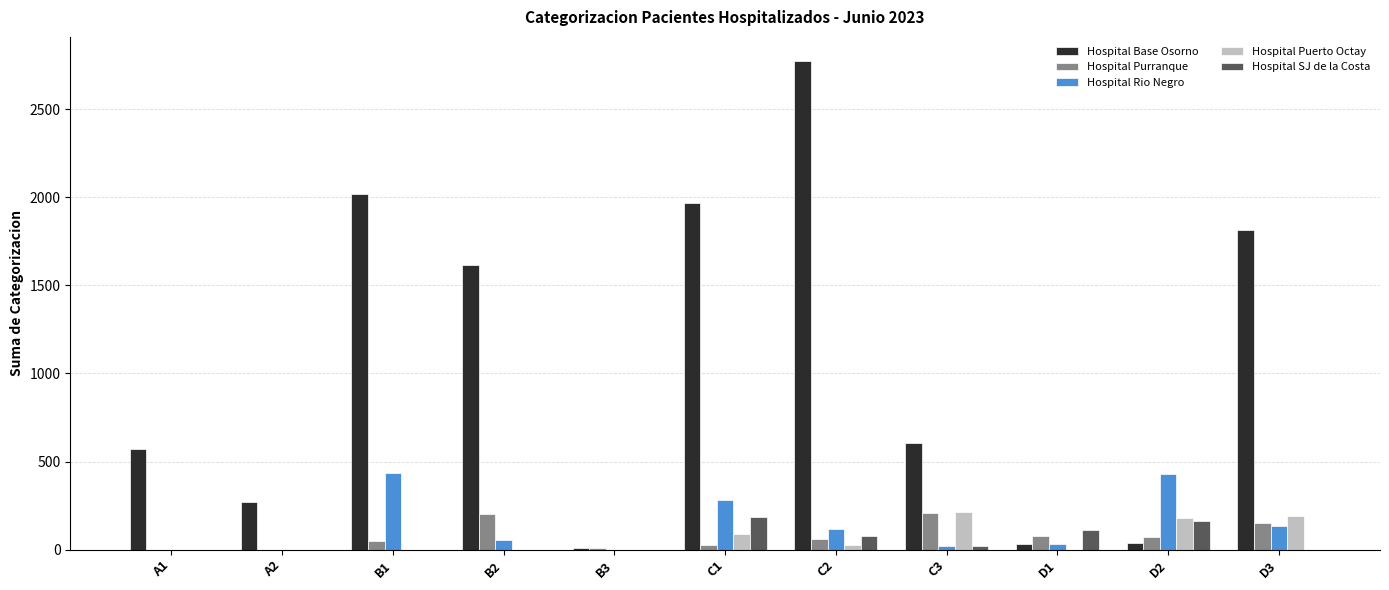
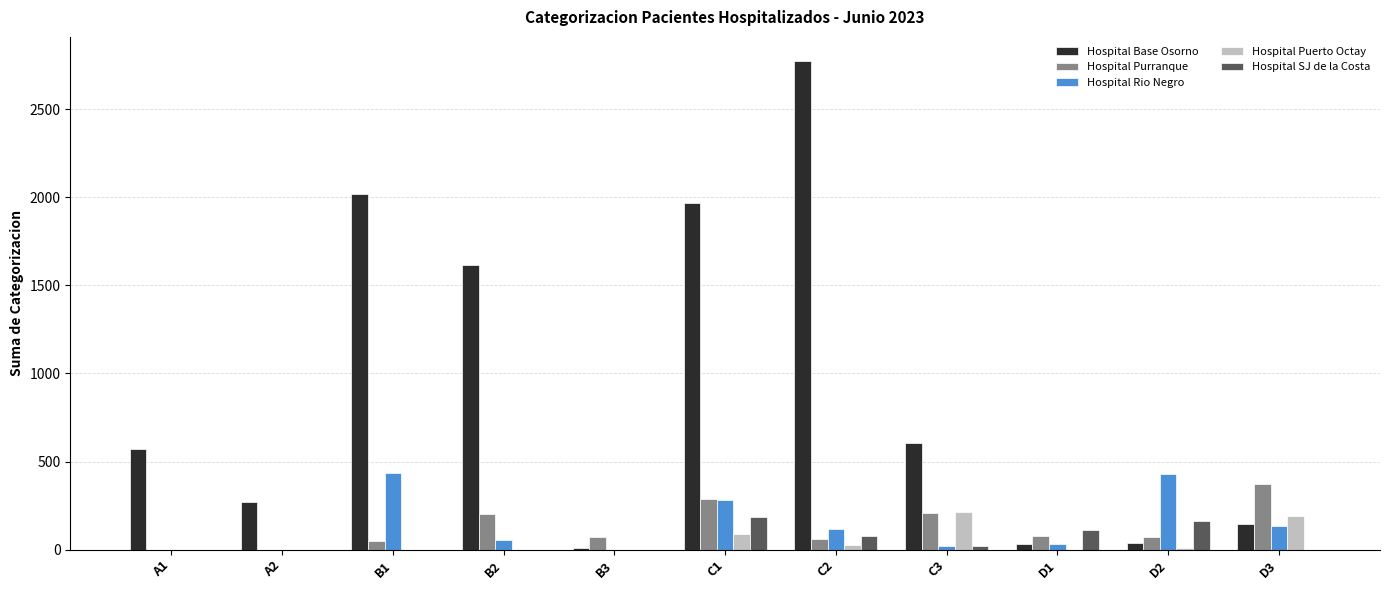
Hospital Purranque, B3: 10 -> 70
Hospital Purranque, C1: 30 -> 290
Hospital Puerto Octay, D2: 180 -> 10
Hospital Base Osorno, D3: 1820 -> 150
Hospital Purranque, D3: 150 -> 370
